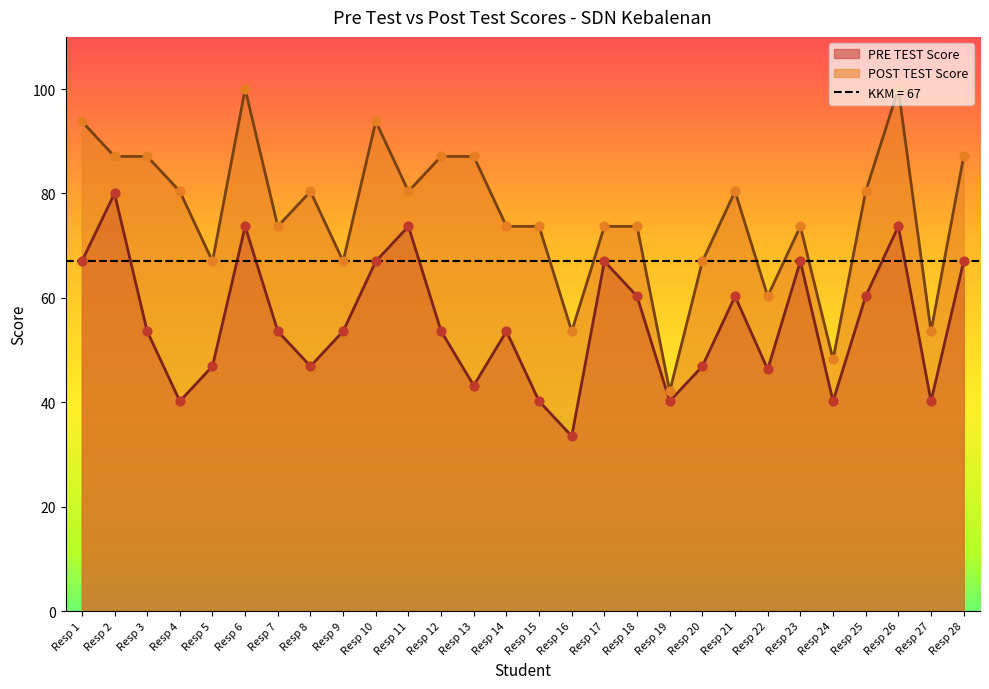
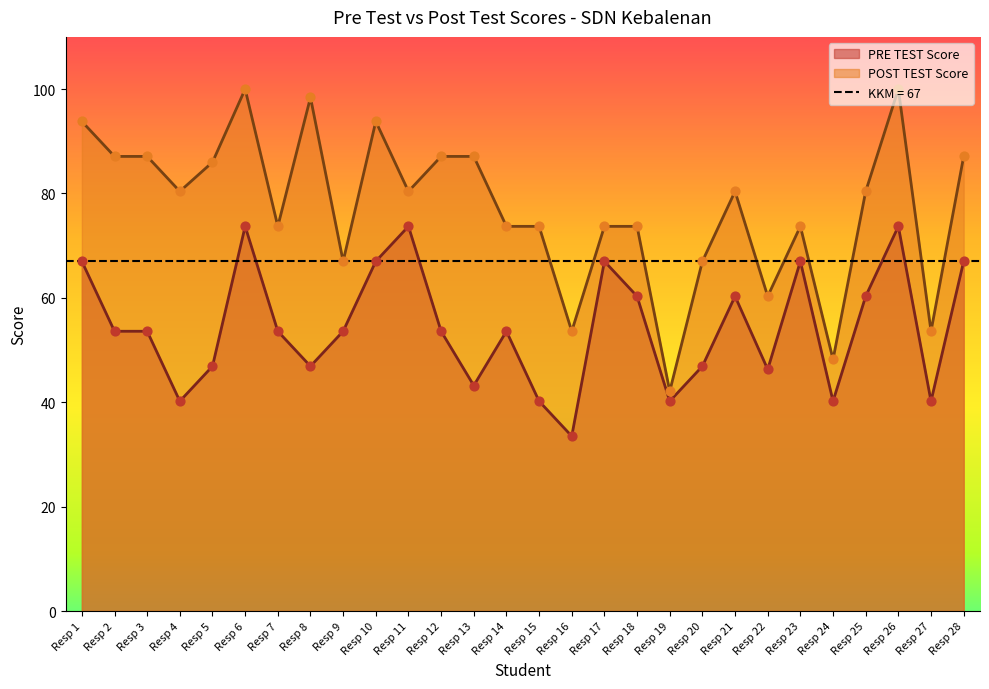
PRE TEST Score, Resp 2: 80 -> 54
POST TEST Score, Resp 5: 67 -> 86
POST TEST Score, Resp 8: 80 -> 98
